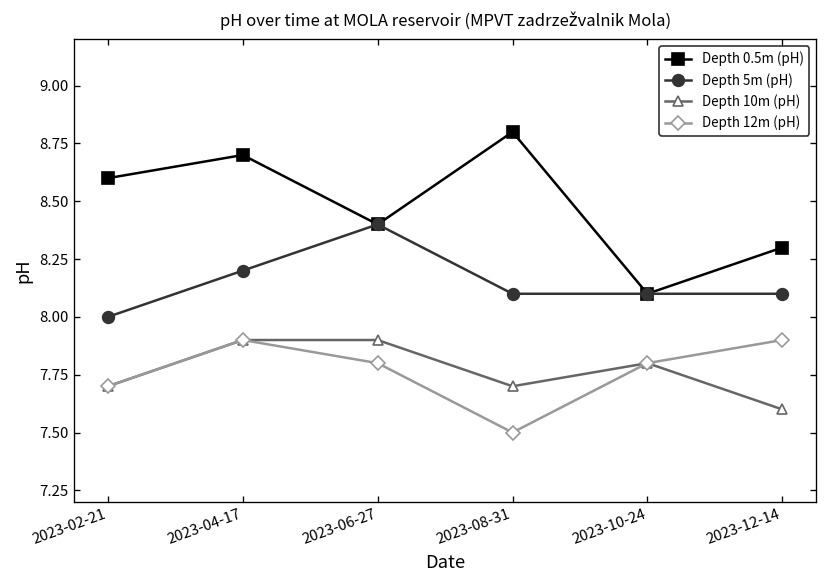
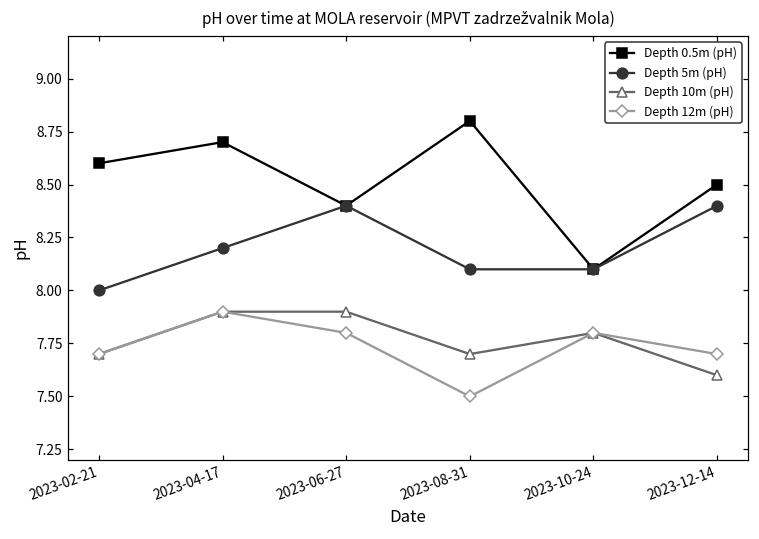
Depth 0.5m (pH), 2023-12-14: 8.3 -> 8.5
Depth 5m (pH), 2023-12-14: 8.1 -> 8.4
Depth 12m (pH), 2023-12-14: 7.9 -> 7.7
